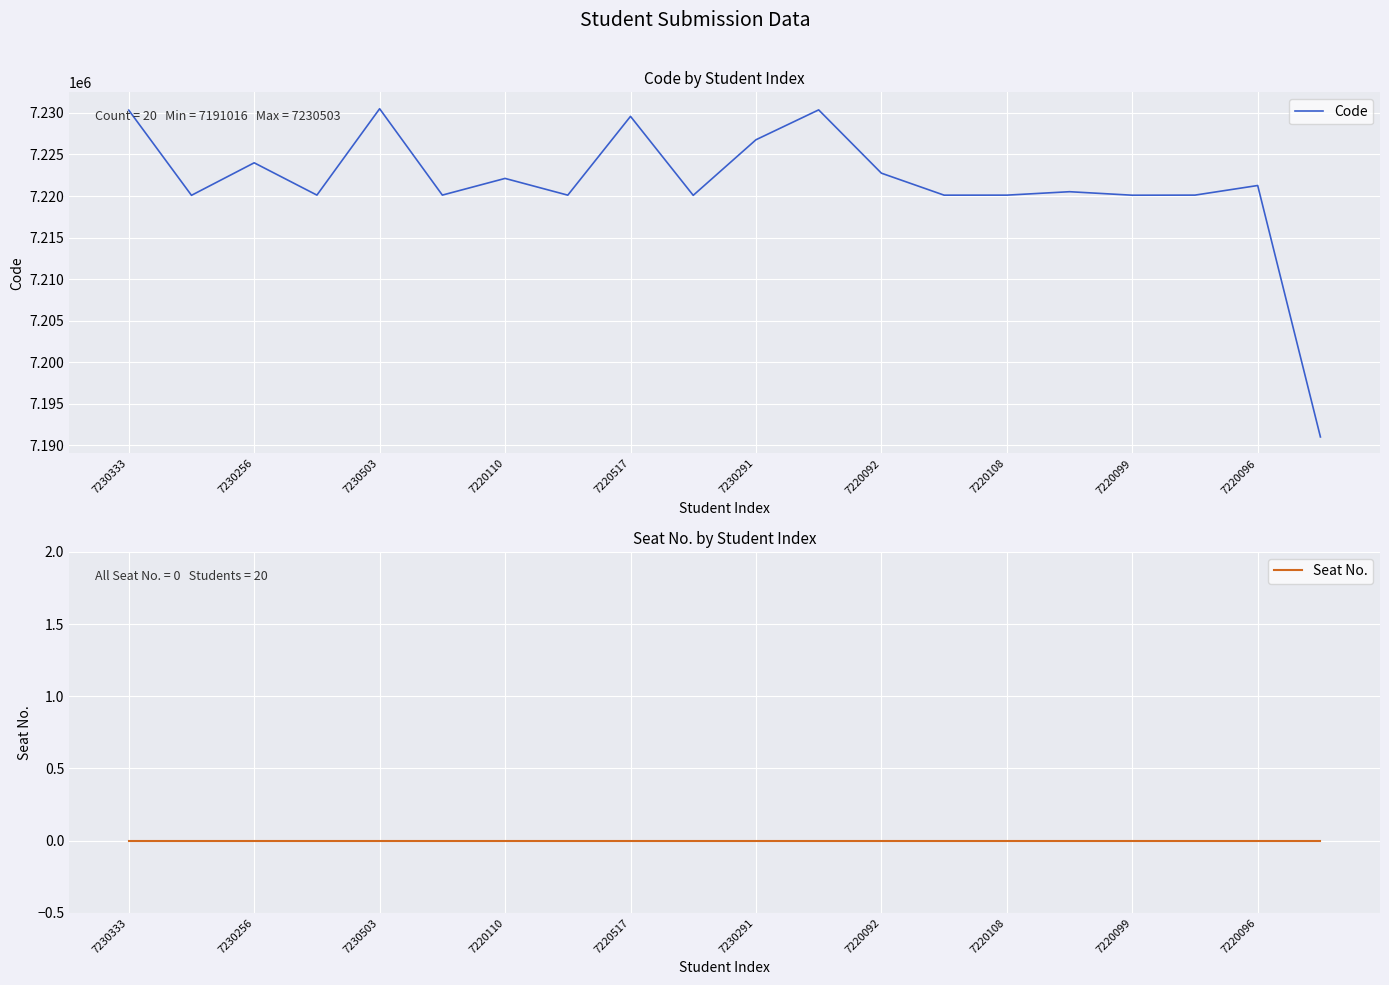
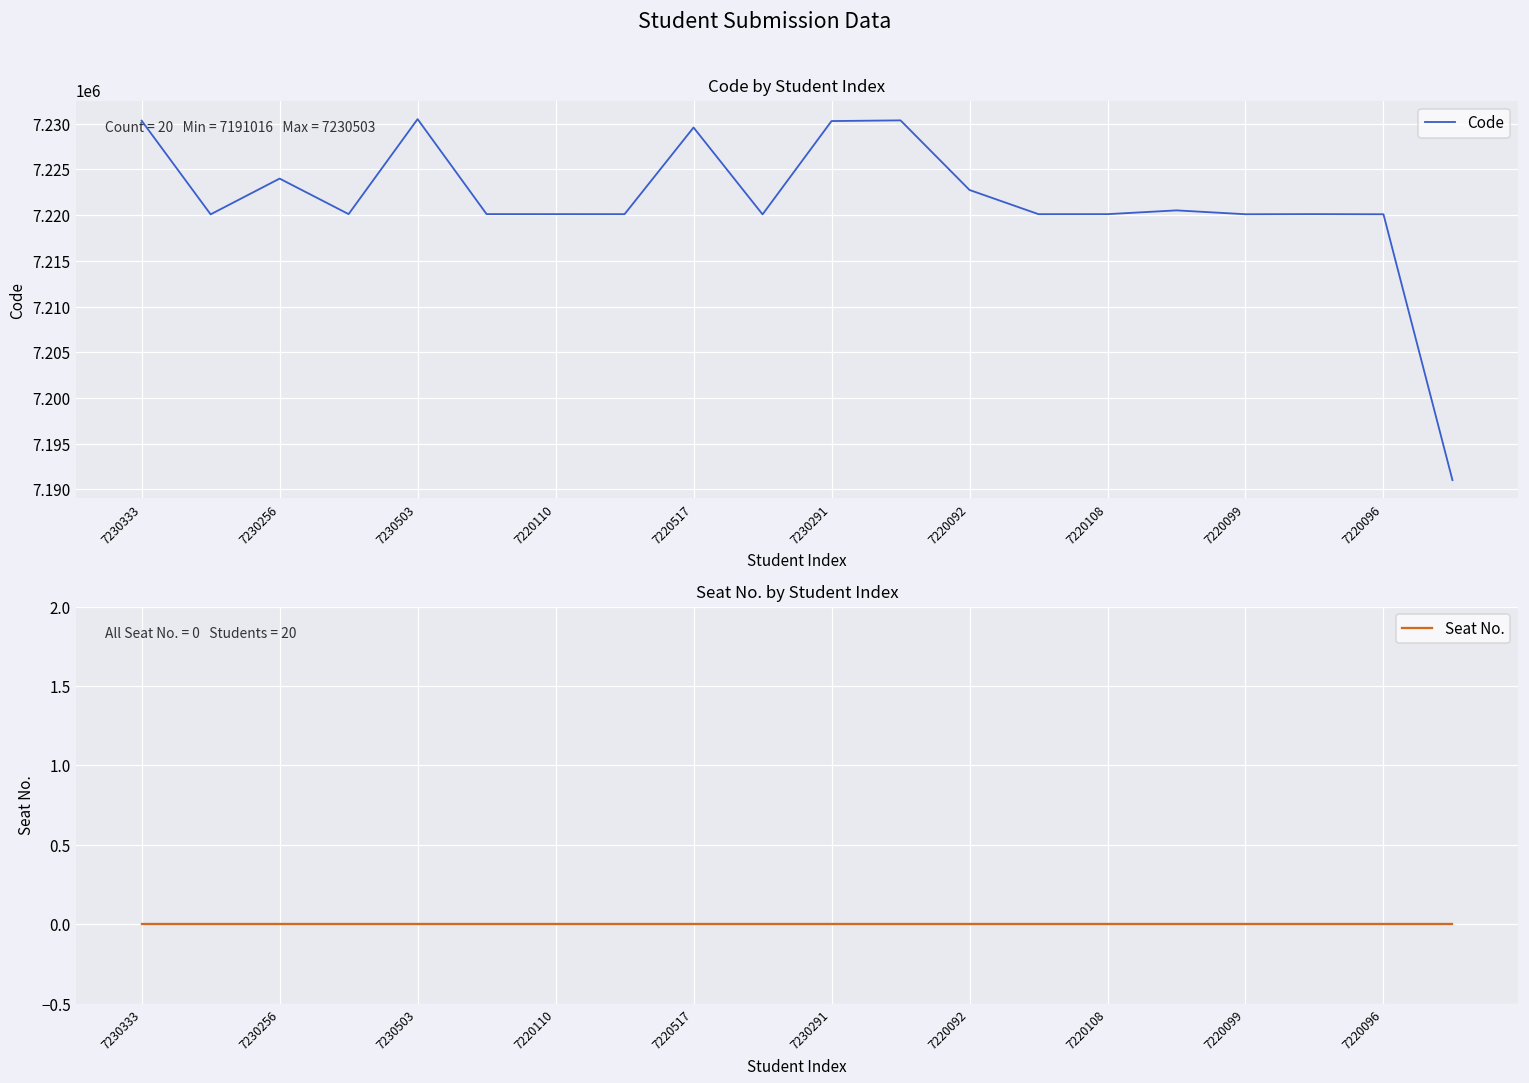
Code by Student Index, 7220110: 7222000 -> 7220000
Code by Student Index, 7230291: 7227000 -> 7230000
Code by Student Index, 7220096: 7221000 -> 7220000
